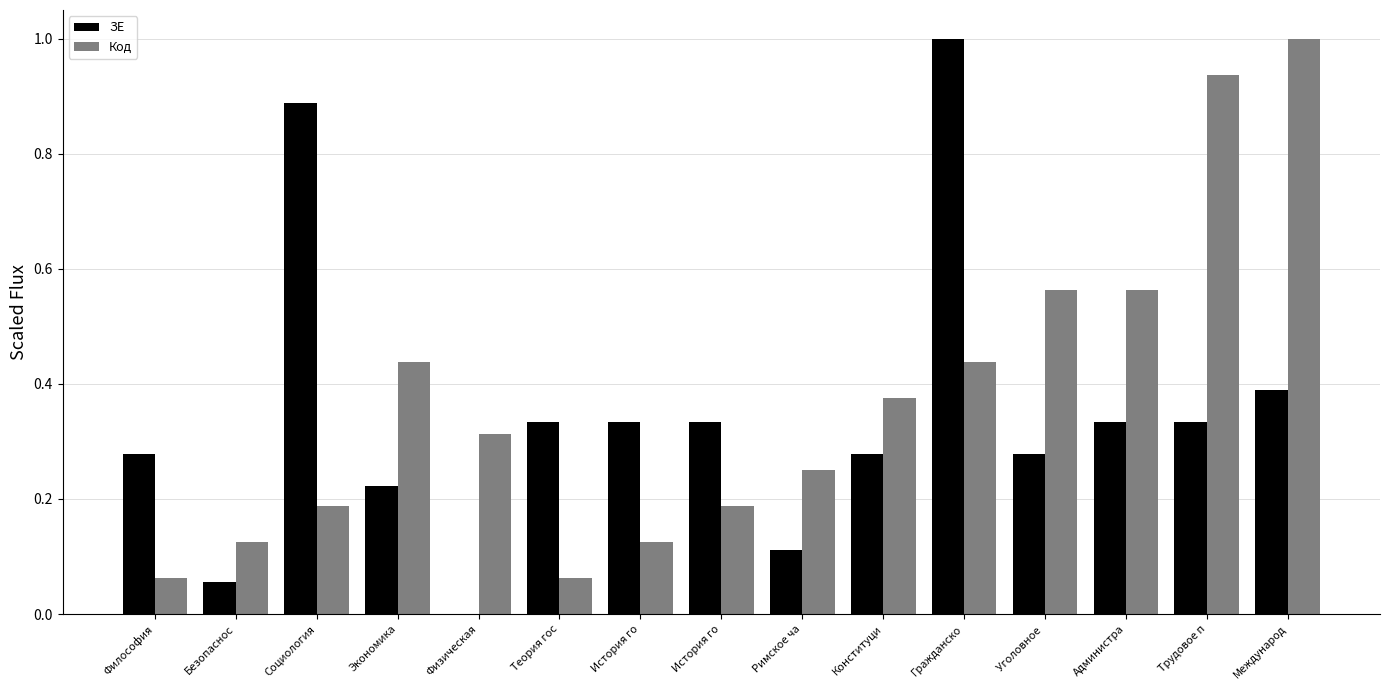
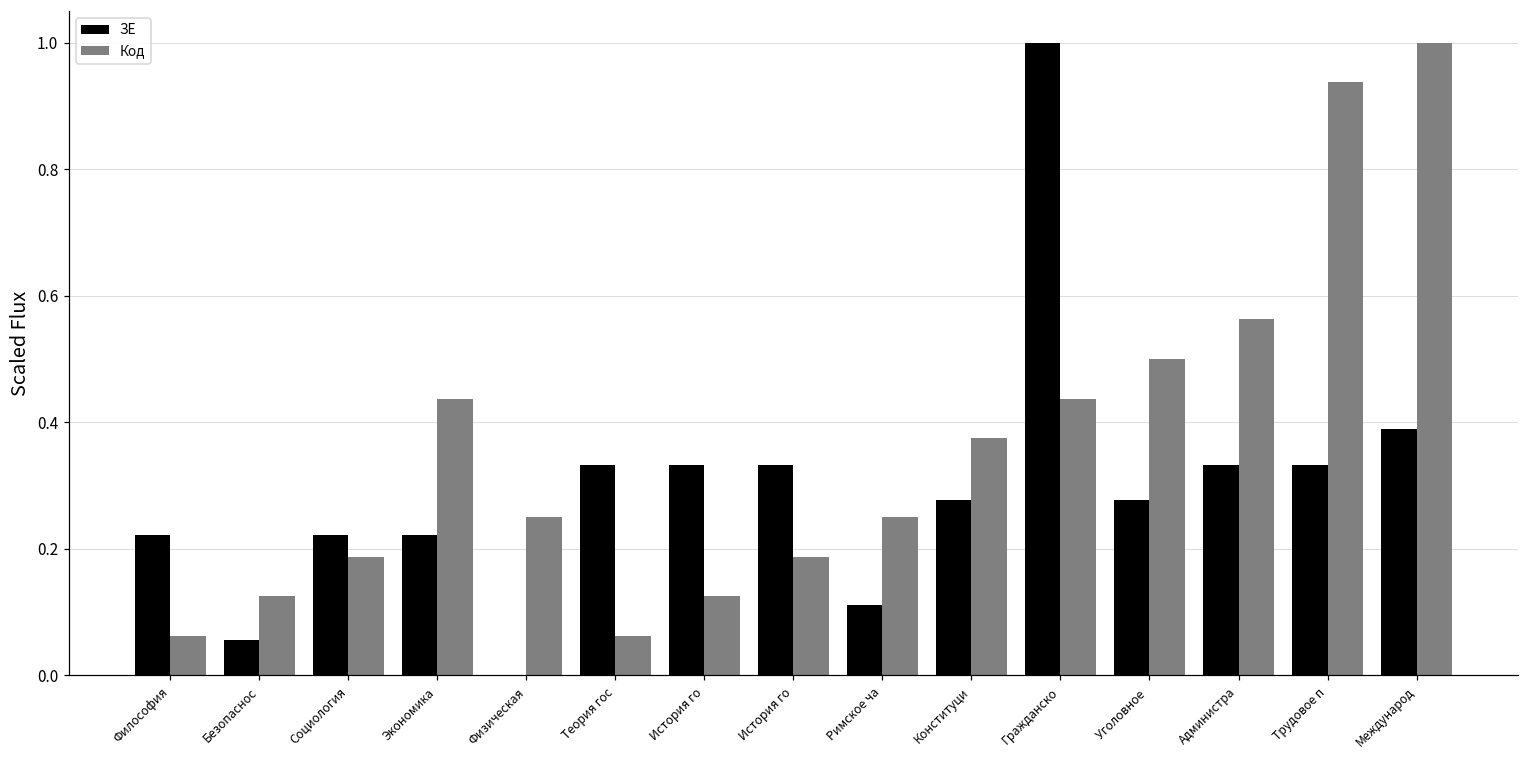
ЗЕ, Философия: 0.28 -> 0.22
ЗЕ, Социология: 0.89 -> 0.22
Код, Физическая: 0.31 -> 0.25
Код, Уголовное: 0.56 -> 0.50
